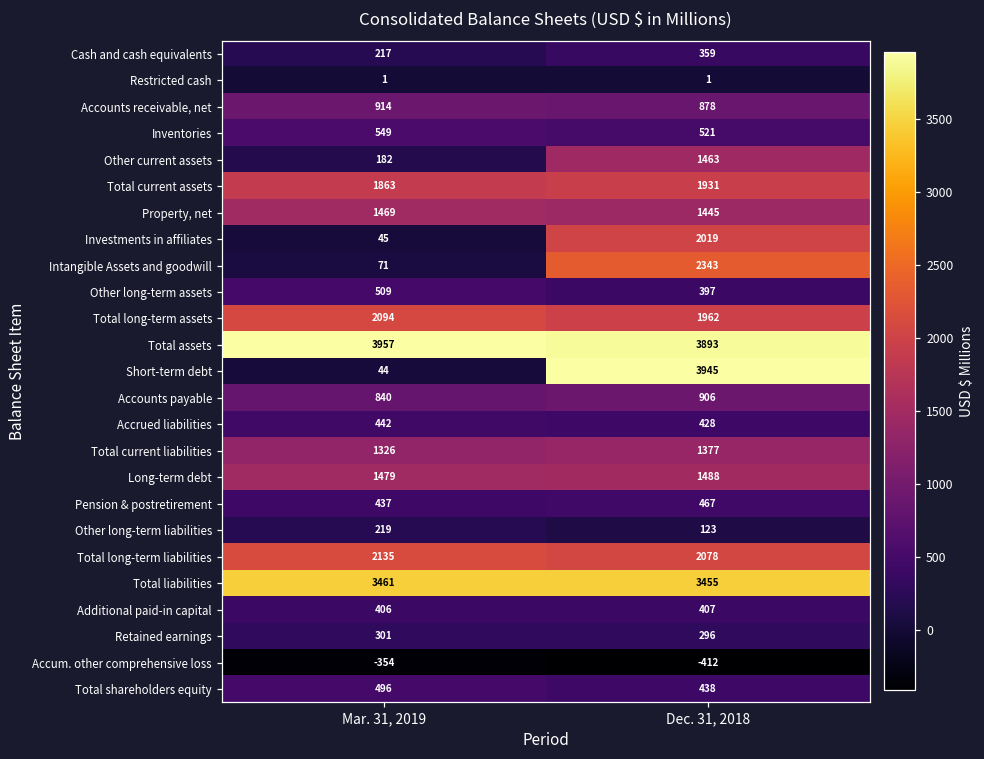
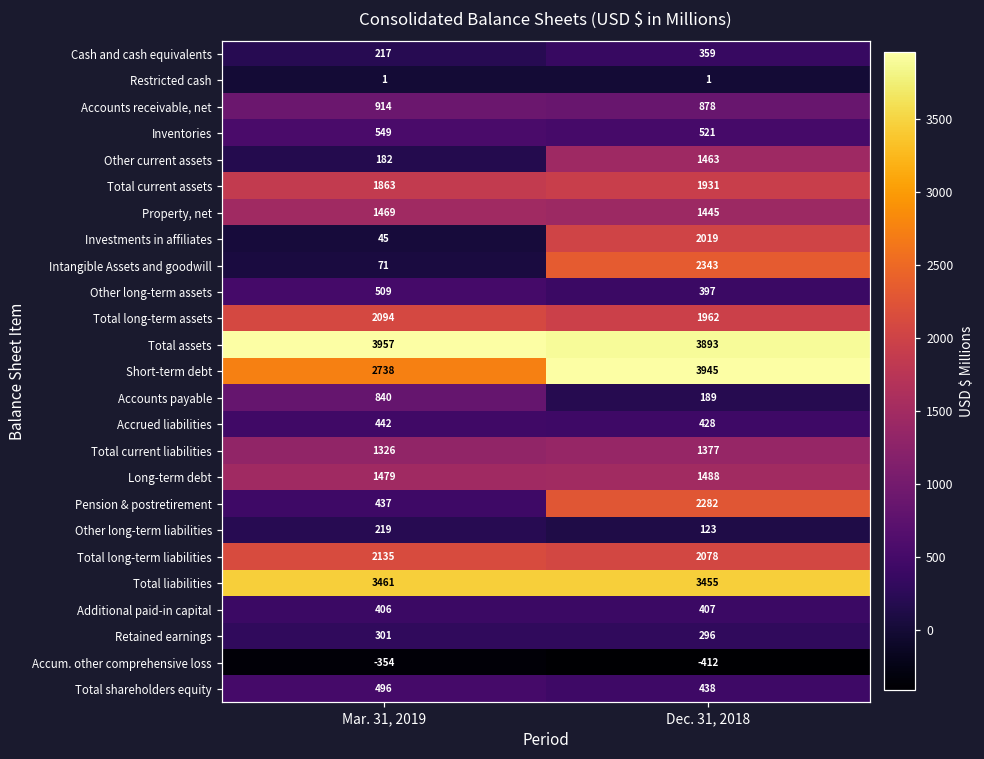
Short-term debt, Mar. 31, 2019: 44 -> 2738
Accounts payable, Dec. 31, 2018: 906 -> 189
Pension & postretirement, Dec. 31, 2018: 467 -> 2282
